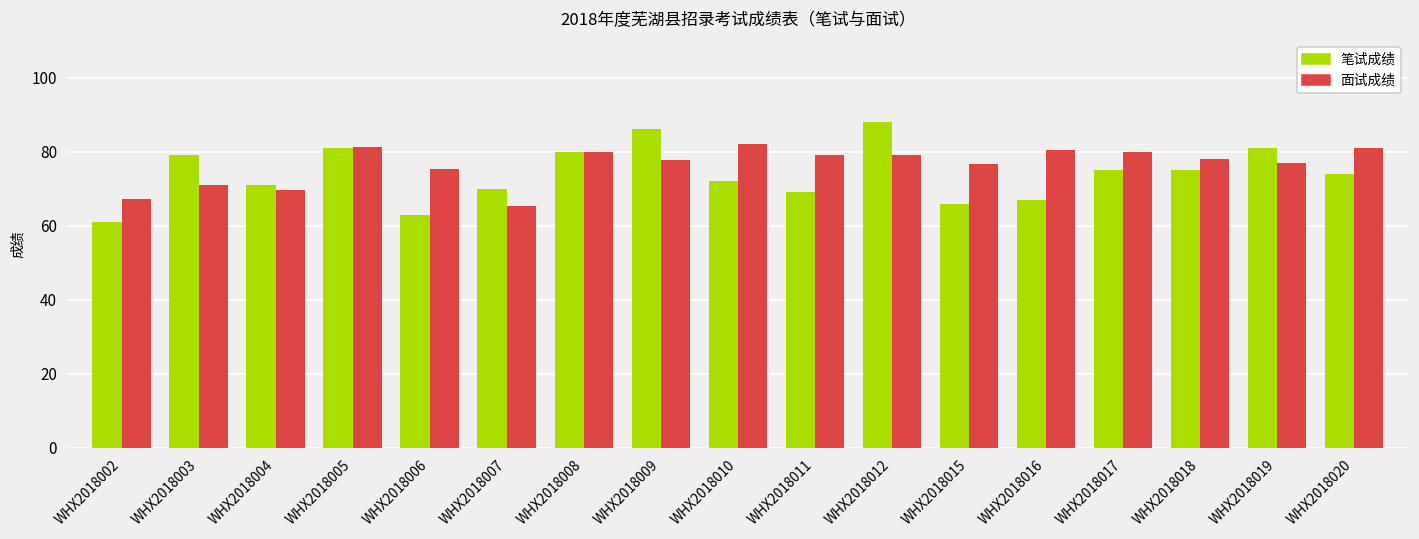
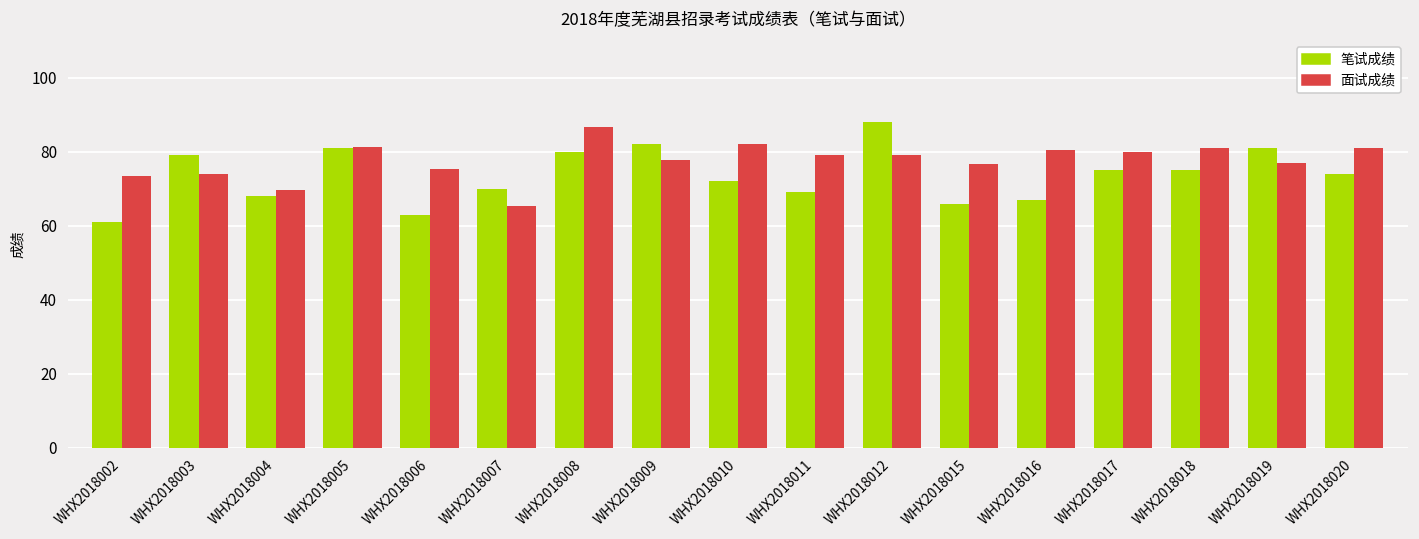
面试成绩, WHX2018002: 67 -> 74
面试成绩, WHX2018003: 71 -> 74
笔试成绩, WHX2018004: 71 -> 68
面试成绩, WHX2018008: 80 -> 87
笔试成绩, WHX2018009: 86 -> 82
面试成绩, WHX2018018: 78 -> 81
